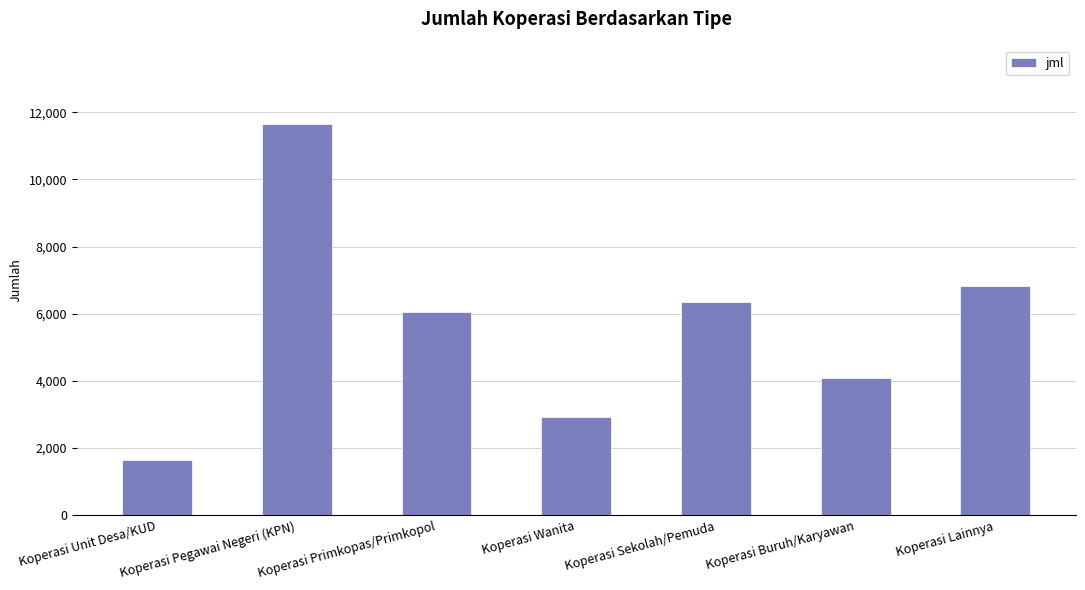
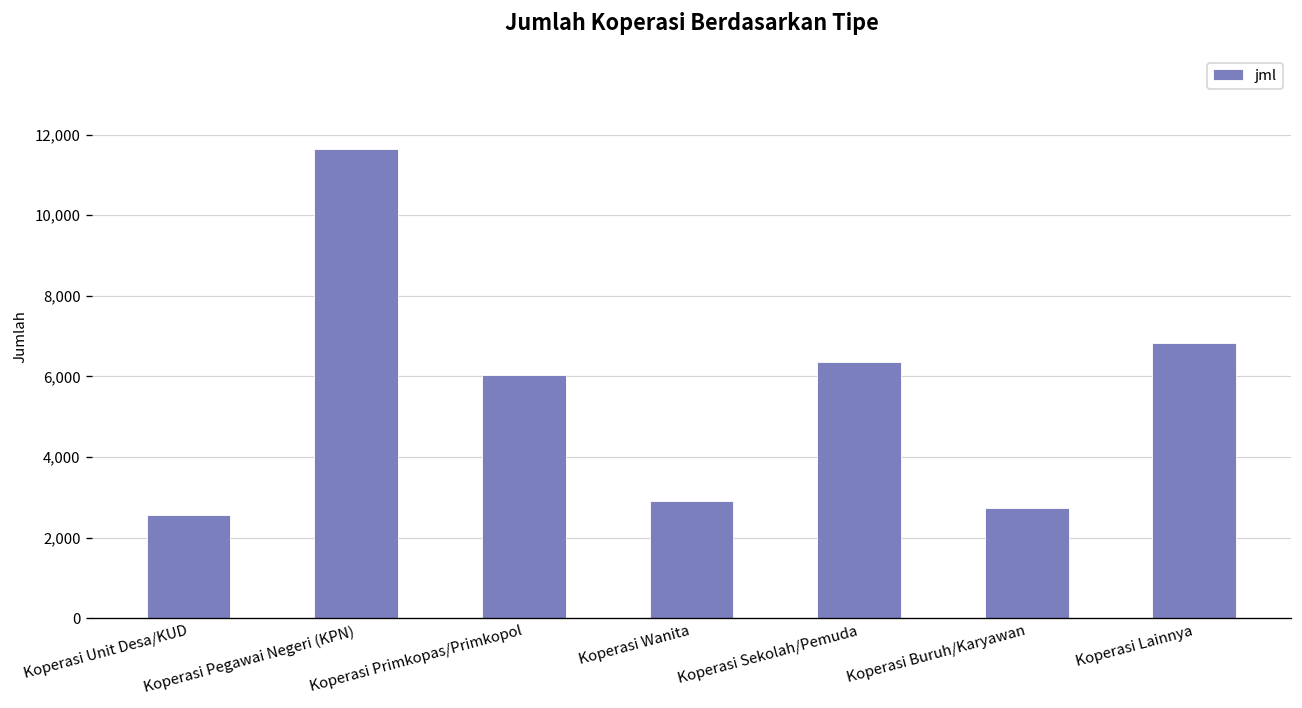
Koperasi Unit Desa/KUD: 1,600 -> 2,600
Koperasi Buruh/Karyawan: 4,100 -> 2,700
